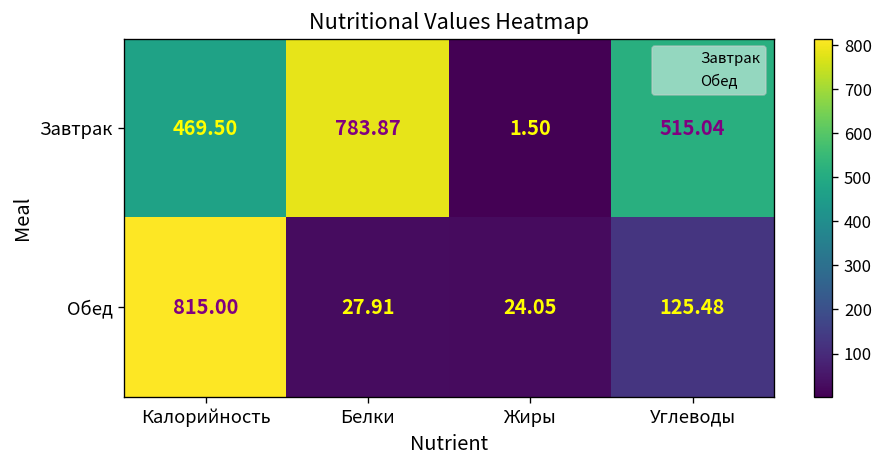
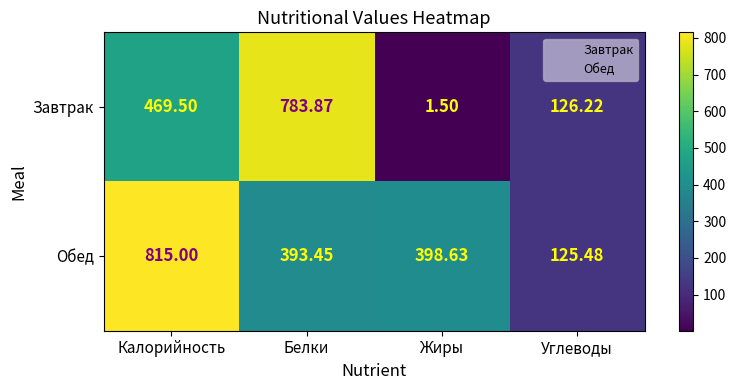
Завтрак, Углеводы: 515.04 -> 126.22
Обед, Белки: 27.91 -> 393.45
Обед, Жиры: 24.05 -> 398.63
